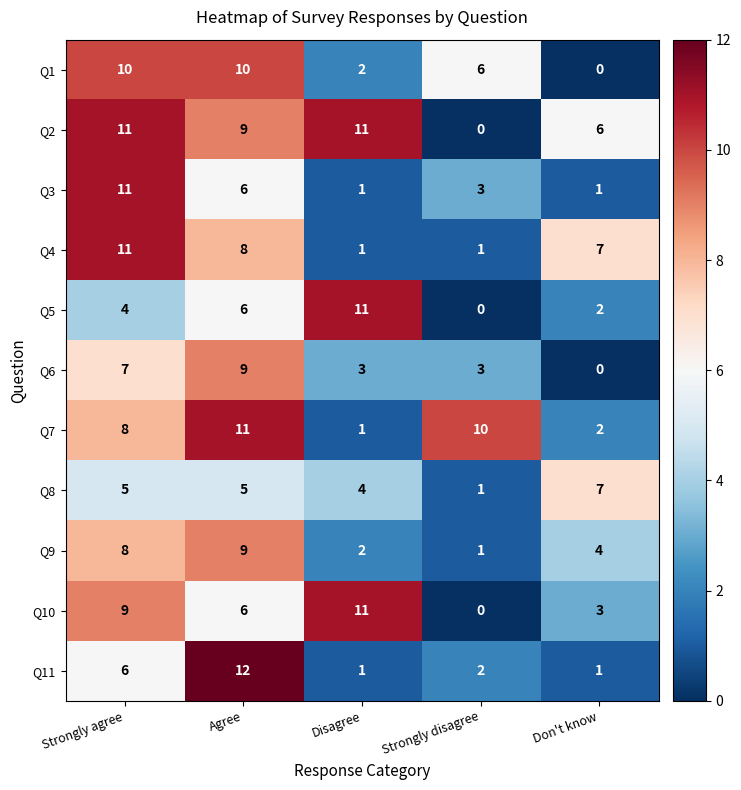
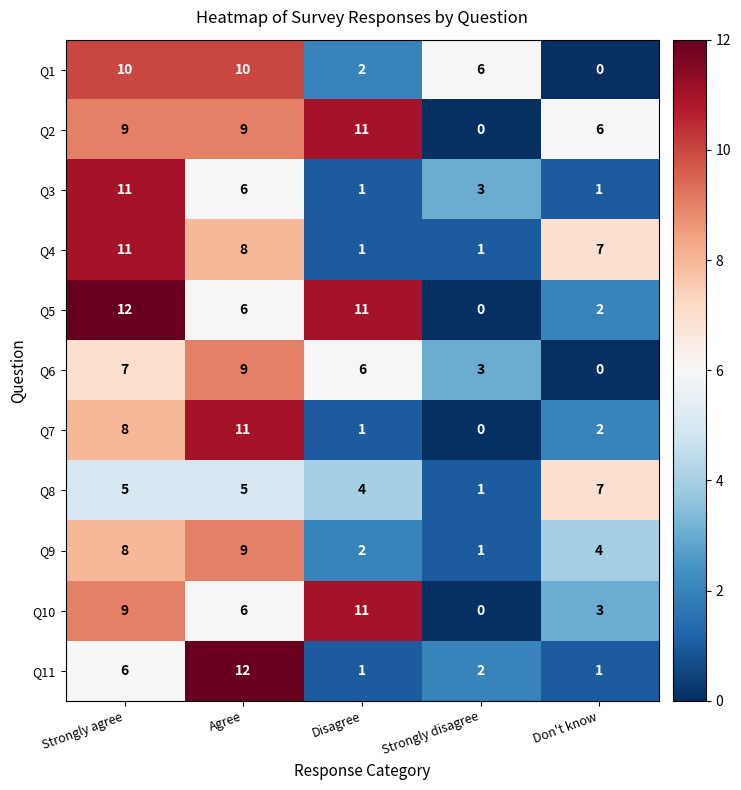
Q2, Strongly agree: 11 -> 9
Q5, Strongly agree: 4 -> 12
Q6, Disagree: 3 -> 6
Q7, Strongly disagree: 10 -> 0
